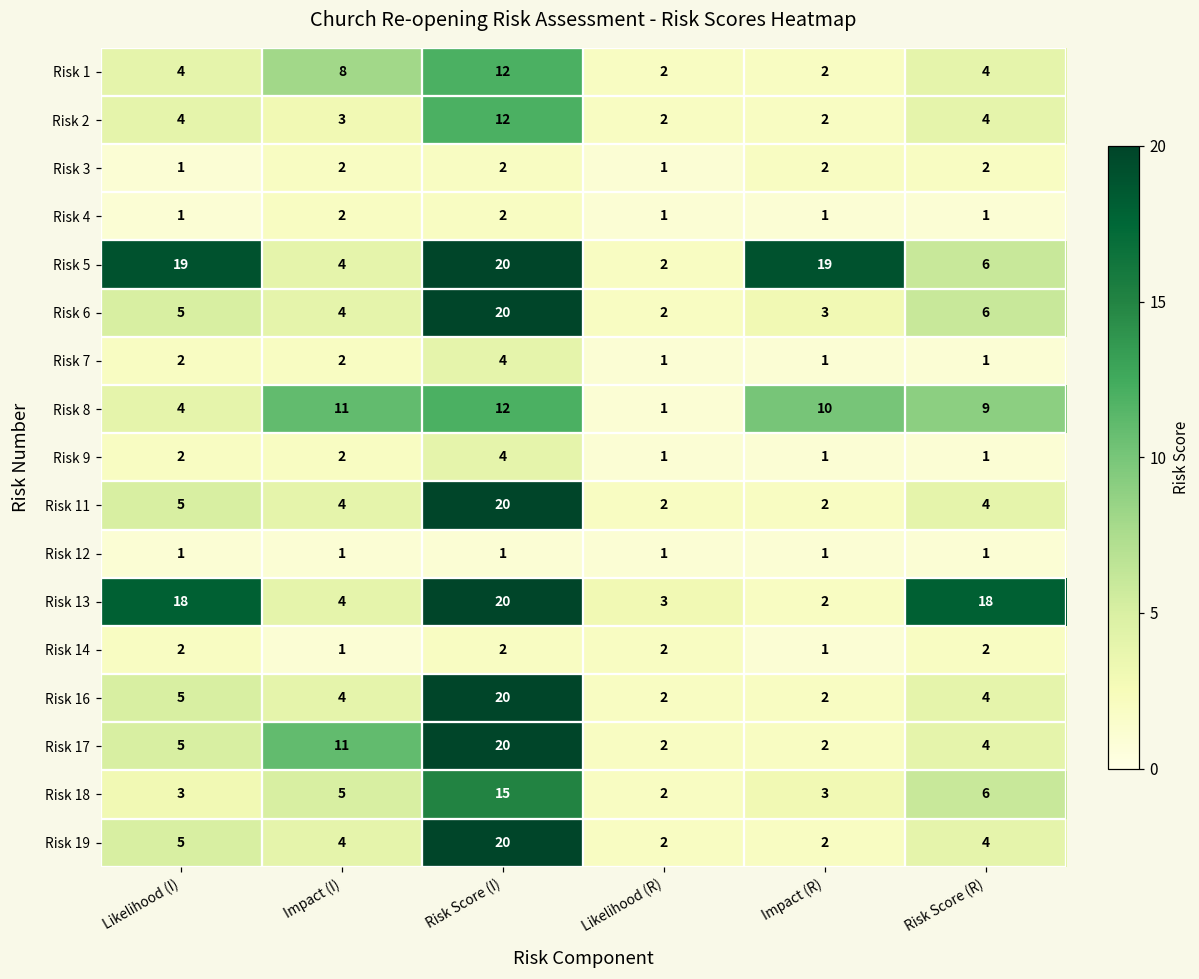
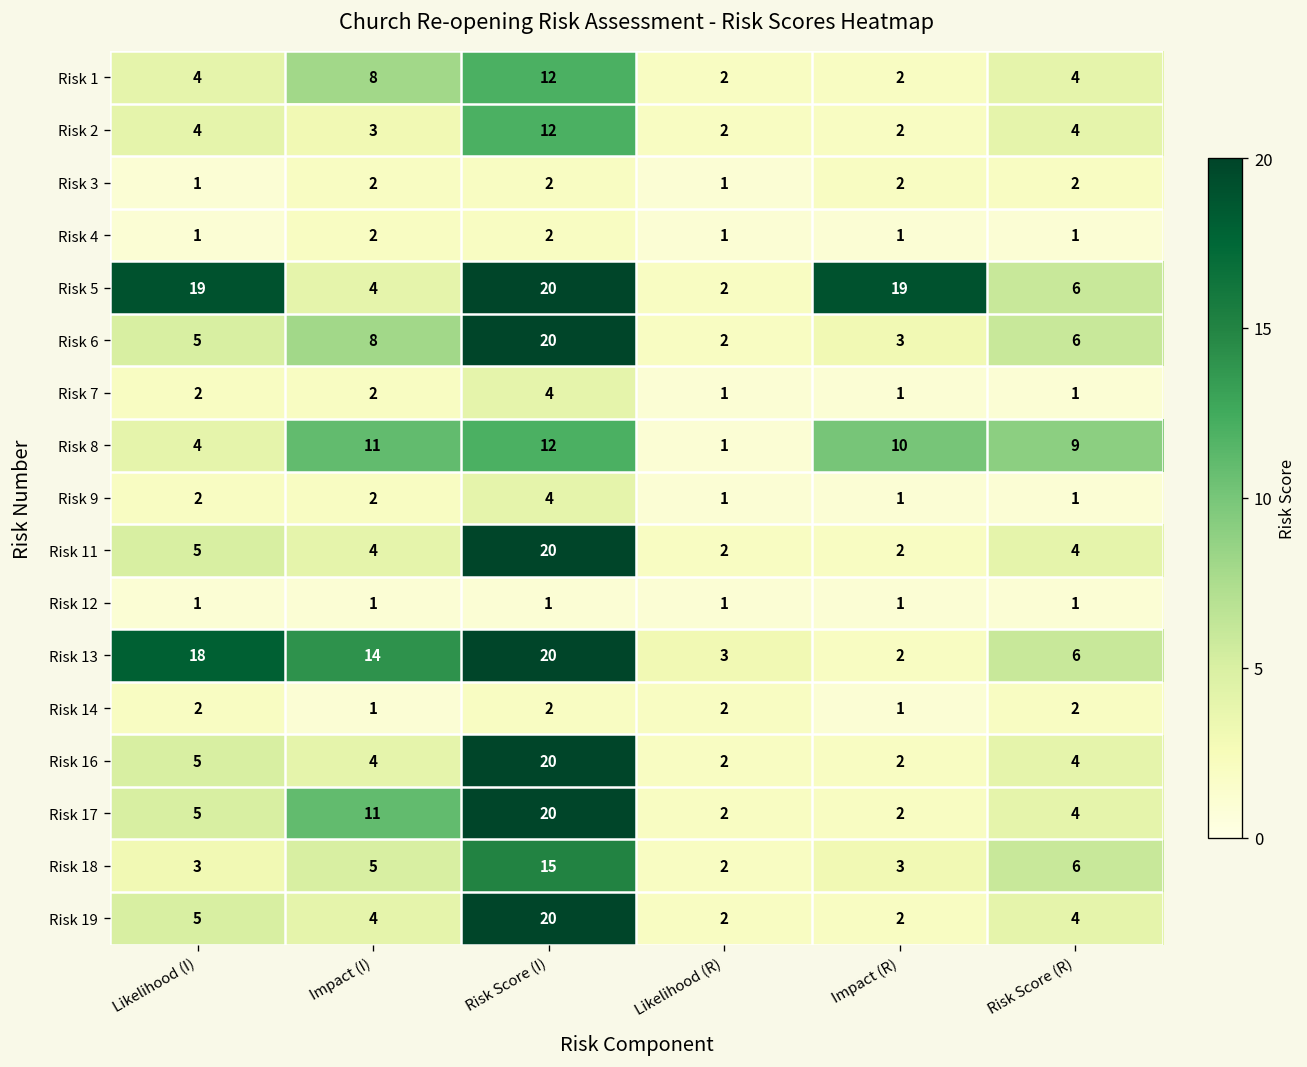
Risk 6, Impact (I): 4 -> 8
Risk 13, Impact (I): 4 -> 14
Risk 13, Risk Score (R): 18 -> 6
